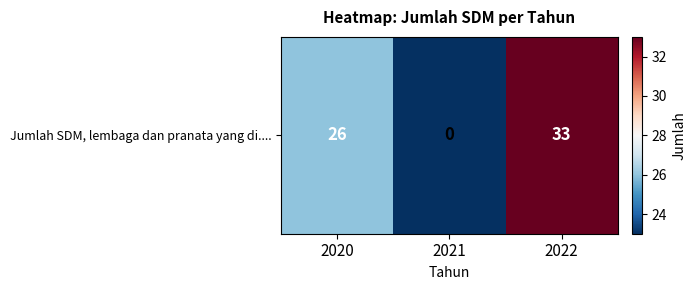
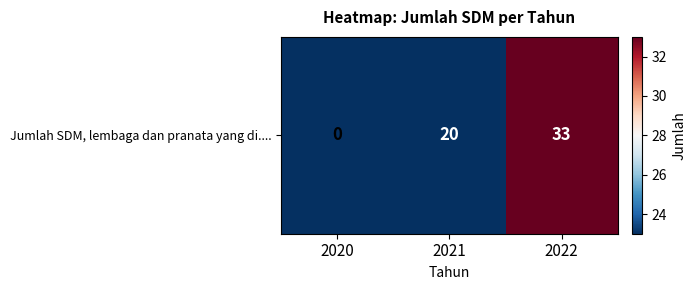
Jumlah SDM, lembaga dan pranata yang di...., 2020: 26 -> 0
Jumlah SDM, lembaga dan pranata yang di...., 2021: 0 -> 20
